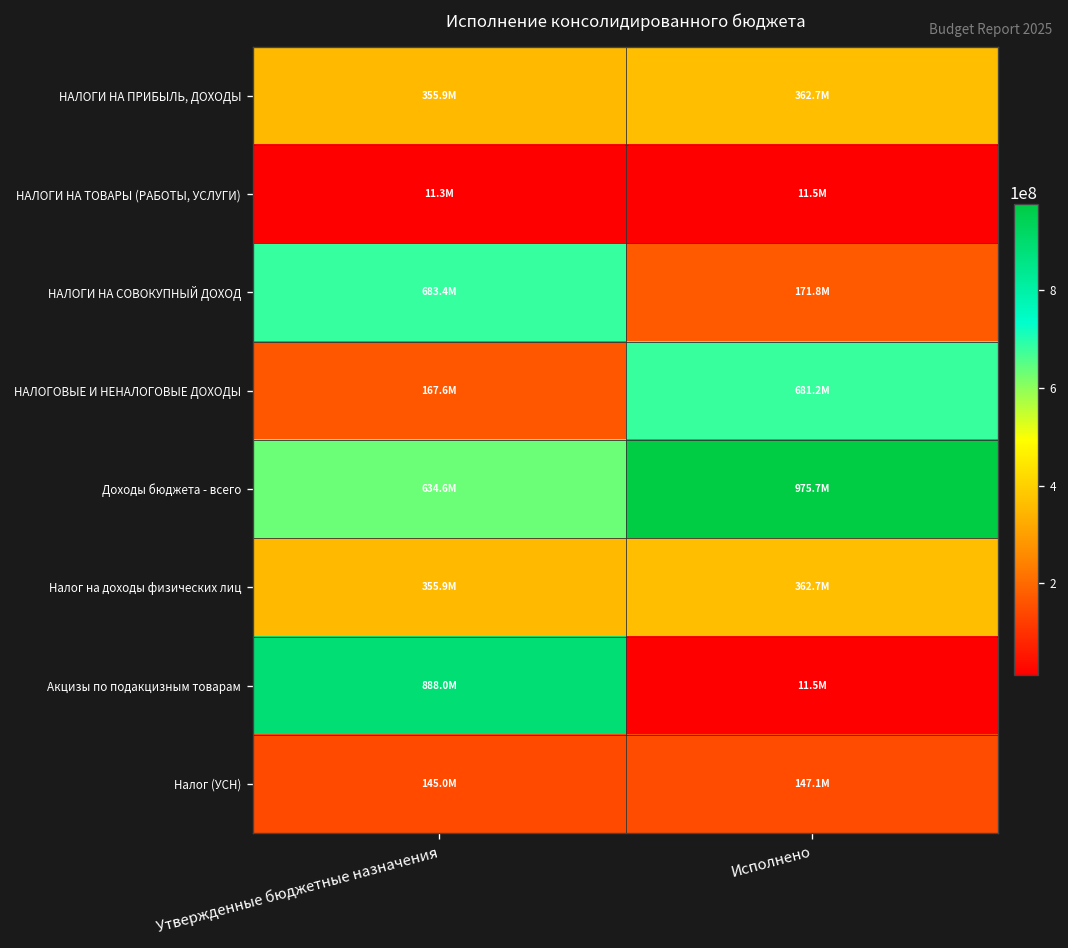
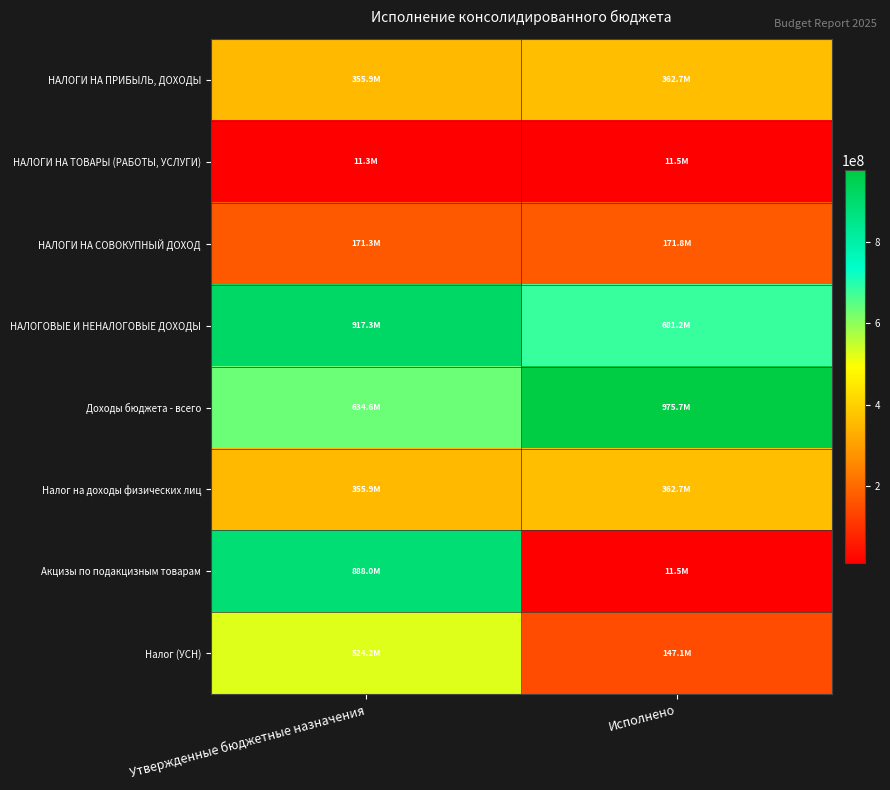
НАЛОГИ НА СОВОКУПНЫЙ ДОХОД, Утвержденные бюджетные назначения: 683.4M -> 171.3M
НАЛОГОВЫЕ И НЕНАЛОГОВЫЕ ДОХОДЫ, Утвержденные бюджетные назначения: 167.6M -> 917.3M
Налог (УСН), Утвержденные бюджетные назначения: 145.0M -> 524.2M
